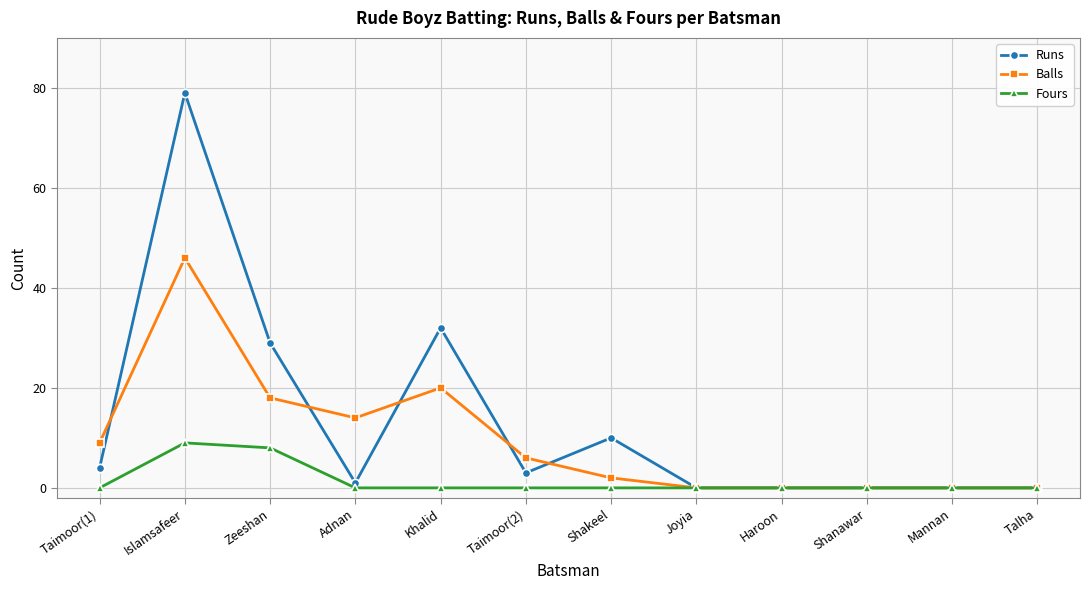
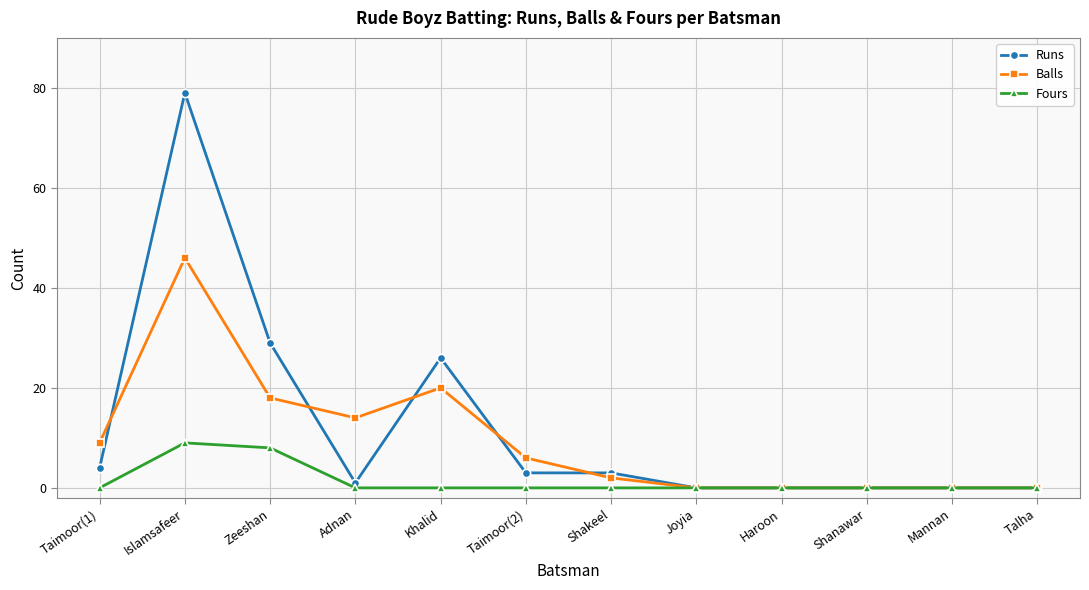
Runs, Khalid: 32 -> 26
Runs, Shakeel: 10 -> 3
